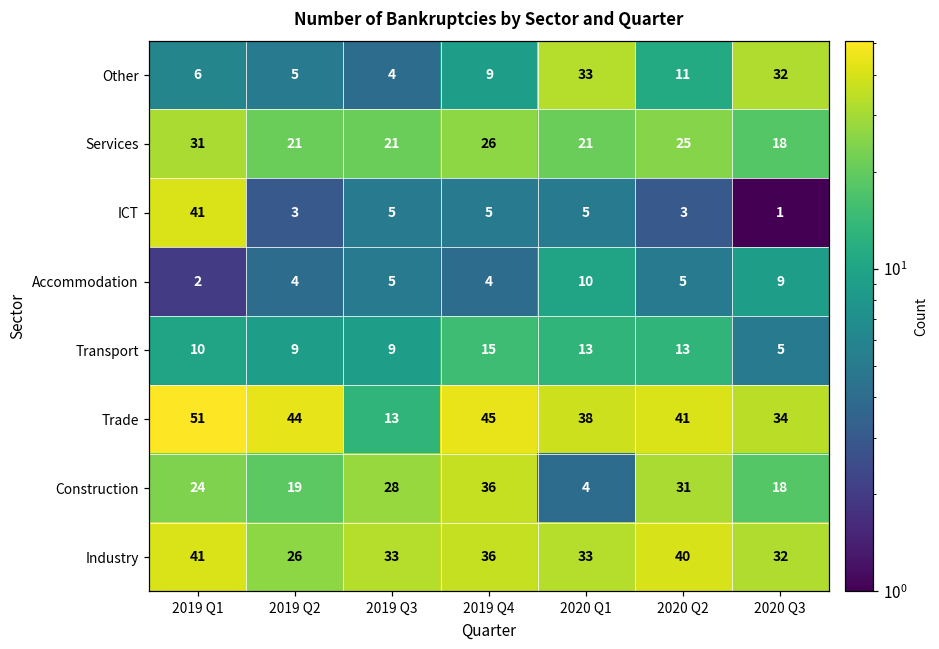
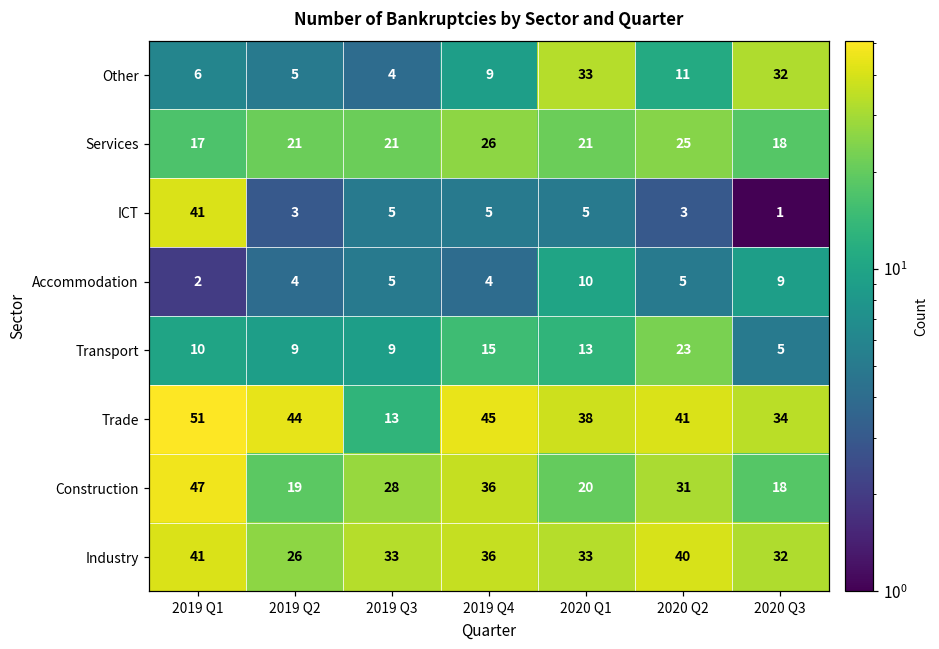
Services, 2019 Q1: 31 -> 17
Transport, 2020 Q2: 13 -> 23
Construction, 2019 Q1: 24 -> 47
Construction, 2020 Q1: 4 -> 20
